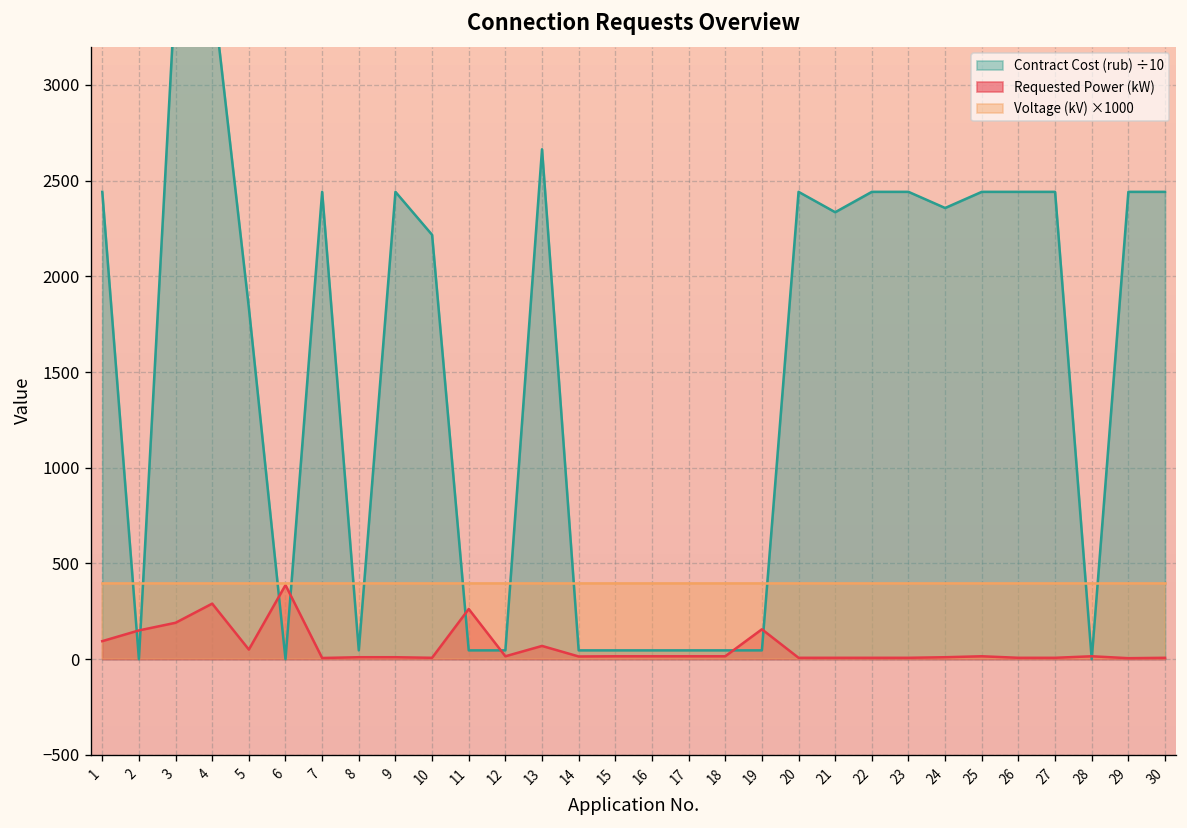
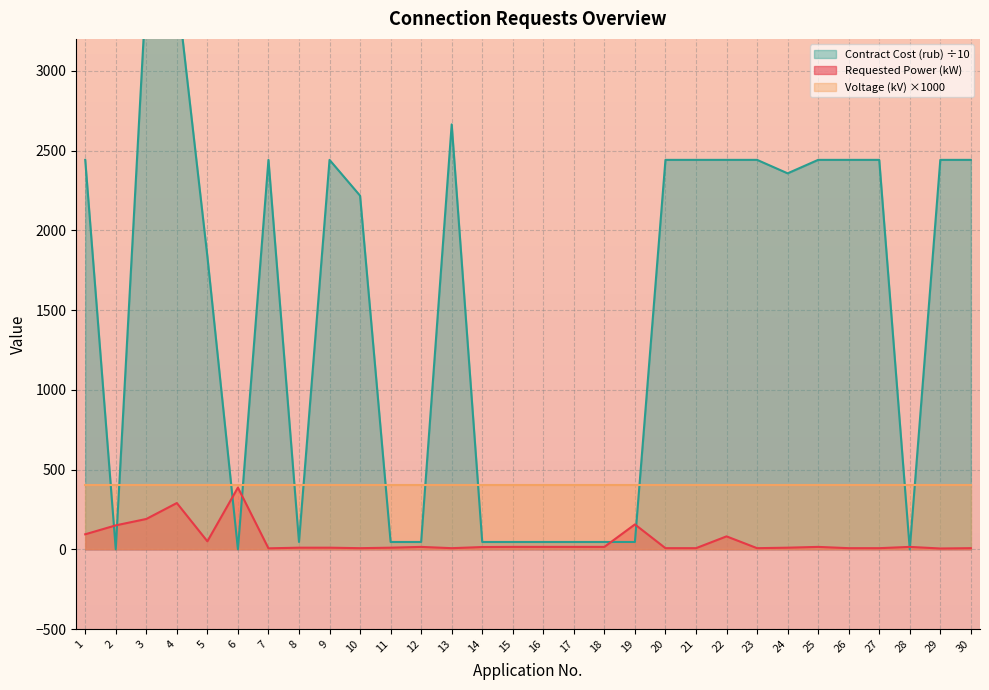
Requested Power (kW), 11: 260 -> 10
Requested Power (kW), 13: 70 -> 10
Contract Cost (rub) ÷10, 21: 2340 -> 2440
Requested Power (kW), 22: 10 -> 80
